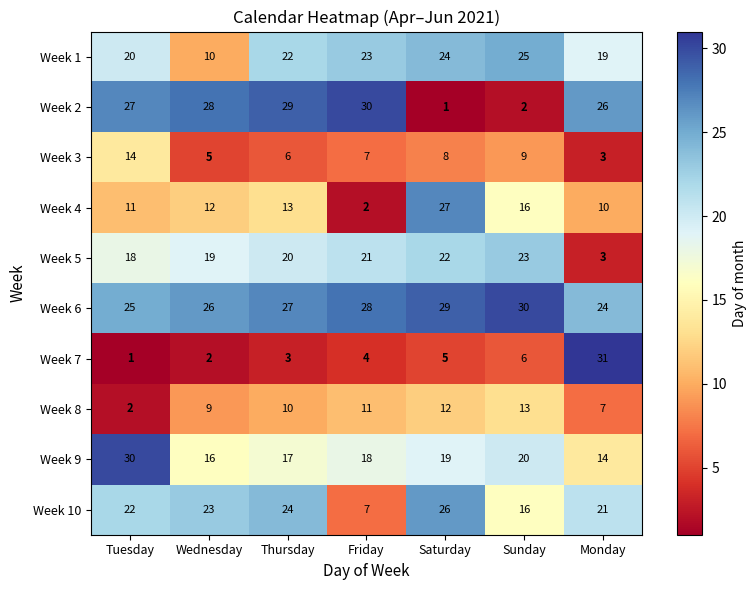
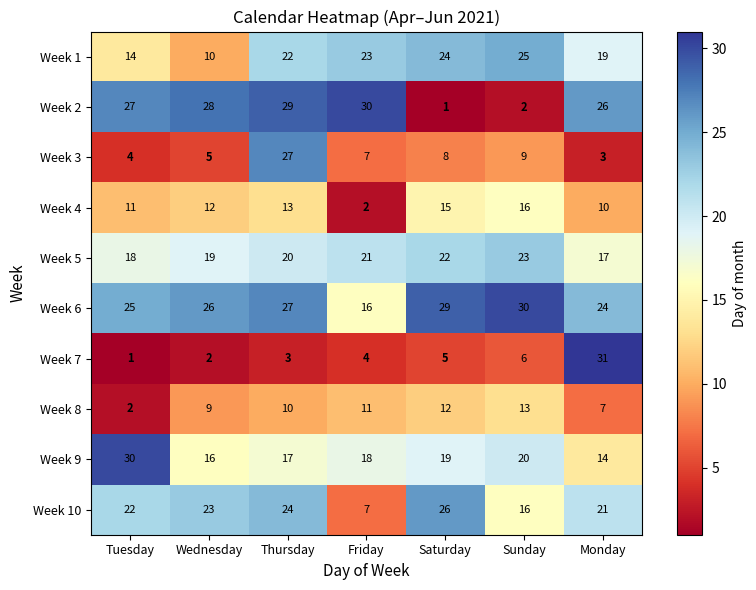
Week 1, Tuesday: 20 -> 14
Week 3, Tuesday: 14 -> 4
Week 3, Thursday: 6 -> 27
Week 4, Saturday: 27 -> 15
Week 5, Monday: 3 -> 17
Week 6, Friday: 28 -> 16
